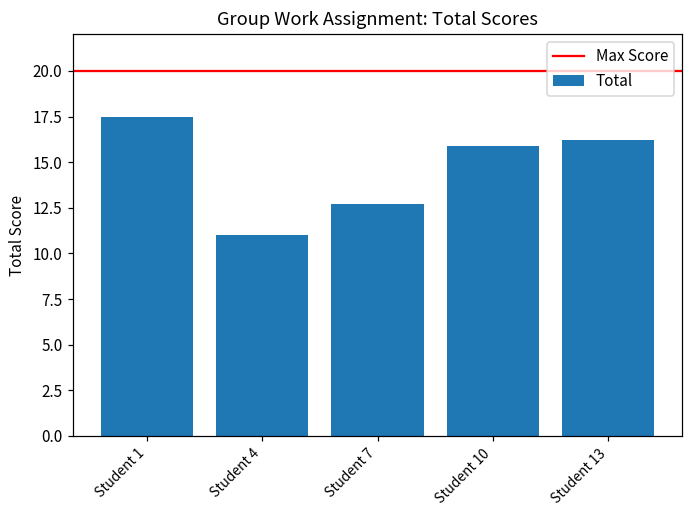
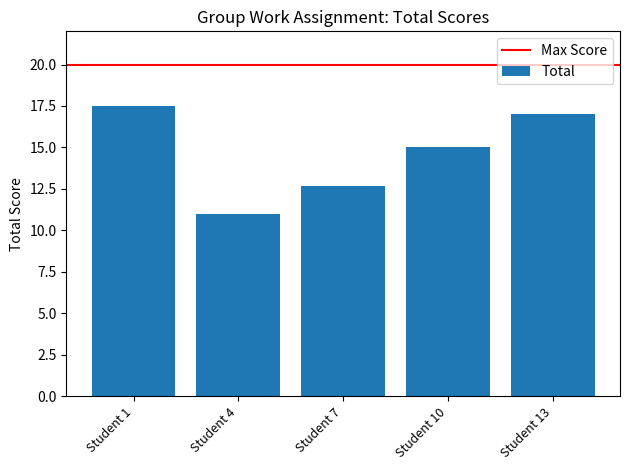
Student 10: 15.9 -> 15.0
Student 13: 16.2 -> 17.0
